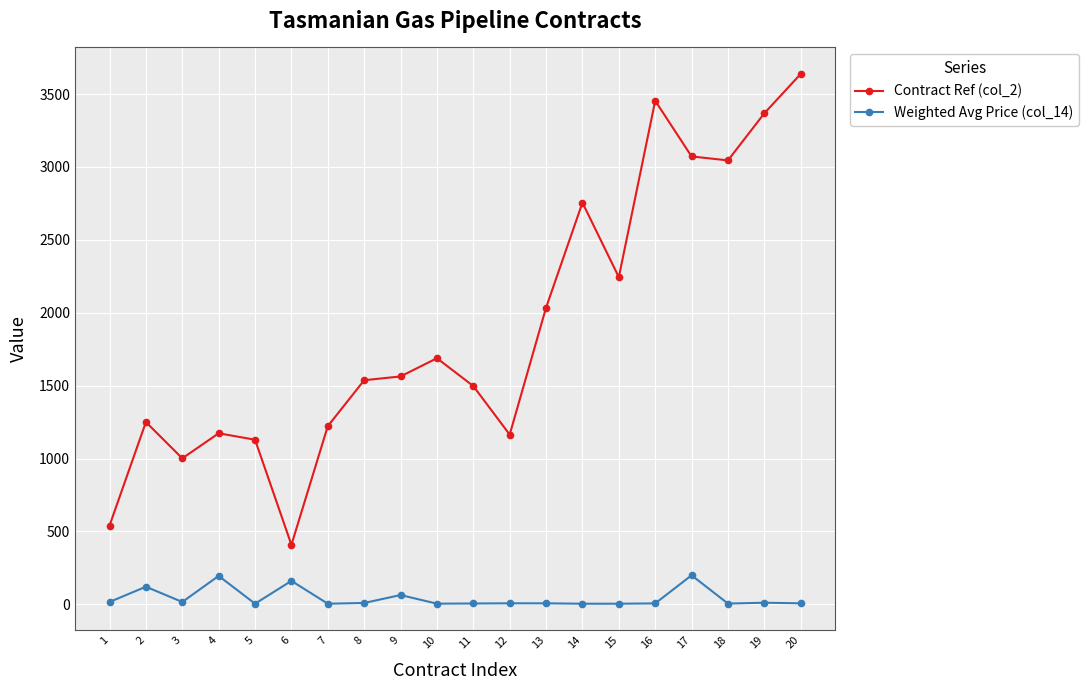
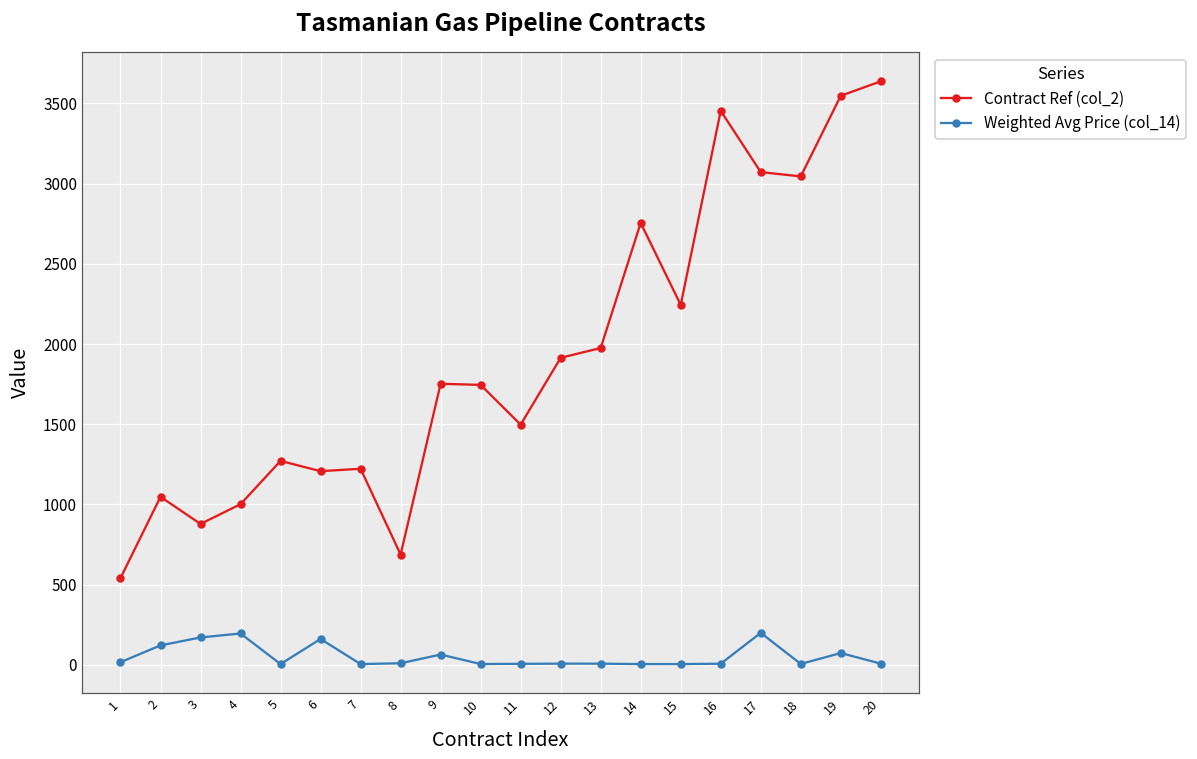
Contract Ref (col_2), 2: 1250 -> 1050
Contract Ref (col_2), 3: 1000 -> 880
Weighted Avg Price (col_14), 3: 20 -> 170
Contract Ref (col_2), 4: 1170 -> 1000
Contract Ref (col_2), 5: 1130 -> 1270
Contract Ref (col_2), 6: 410 -> 1210
Contract Ref (col_2), 8: 1540 -> 690
Contract Ref (col_2), 9: 1560 -> 1750
Contract Ref (col_2), 10: 1690 -> 1750
Contract Ref (col_2), 12: 1160 -> 1910
Contract Ref (col_2), 13: 2040 -> 1980
Contract Ref (col_2), 19: 3370 -> 3550
Weighted Avg Price (col_14), 19: 10 -> 70
